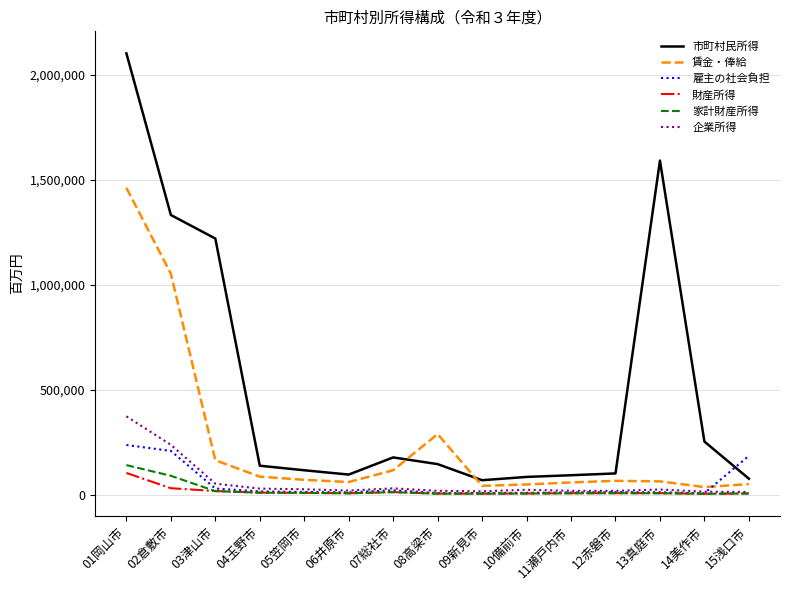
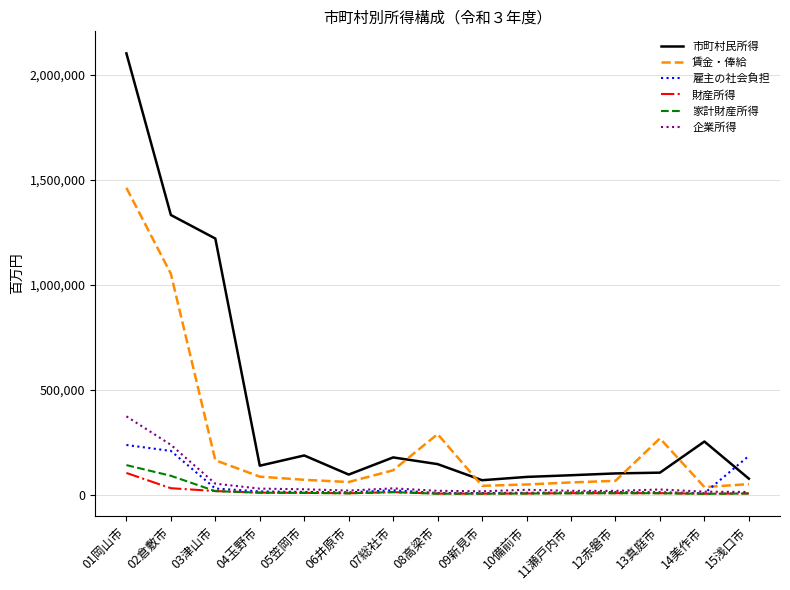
市町村民所得, 05笠岡市: 120,000 -> 190,000
市町村民所得, 13真庭市: 1,590,000 -> 100,000
賃金・俸給, 13真庭市: 60,000 -> 270,000
